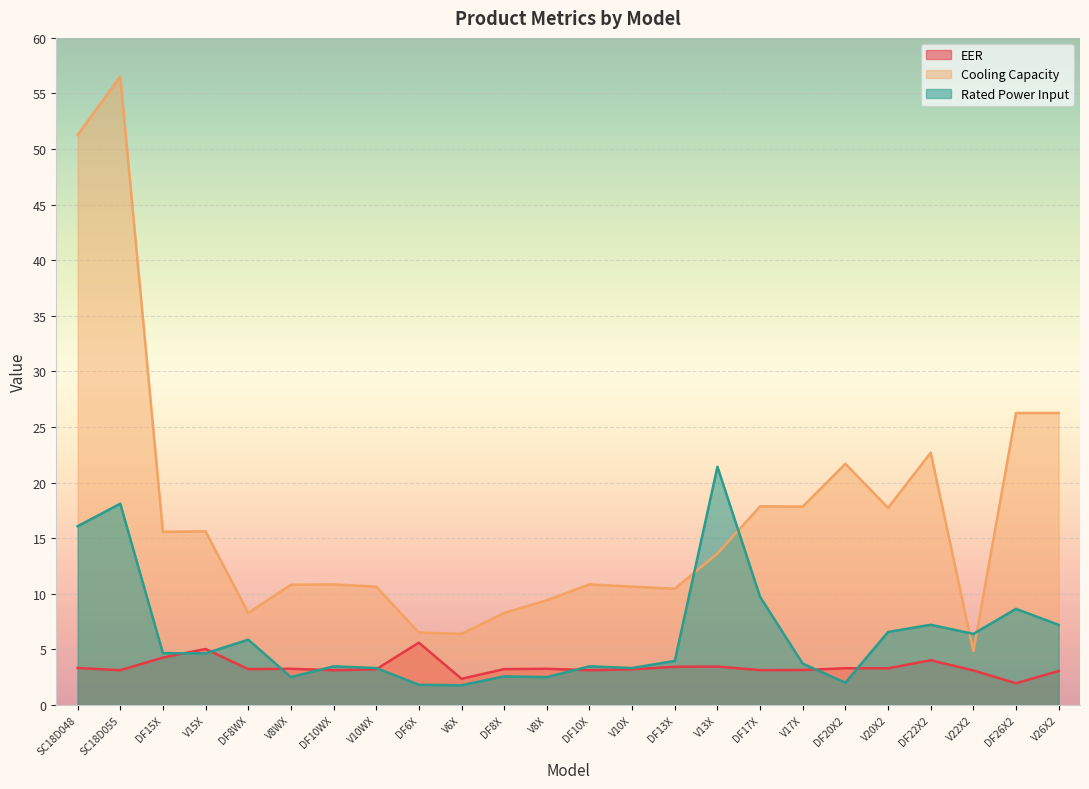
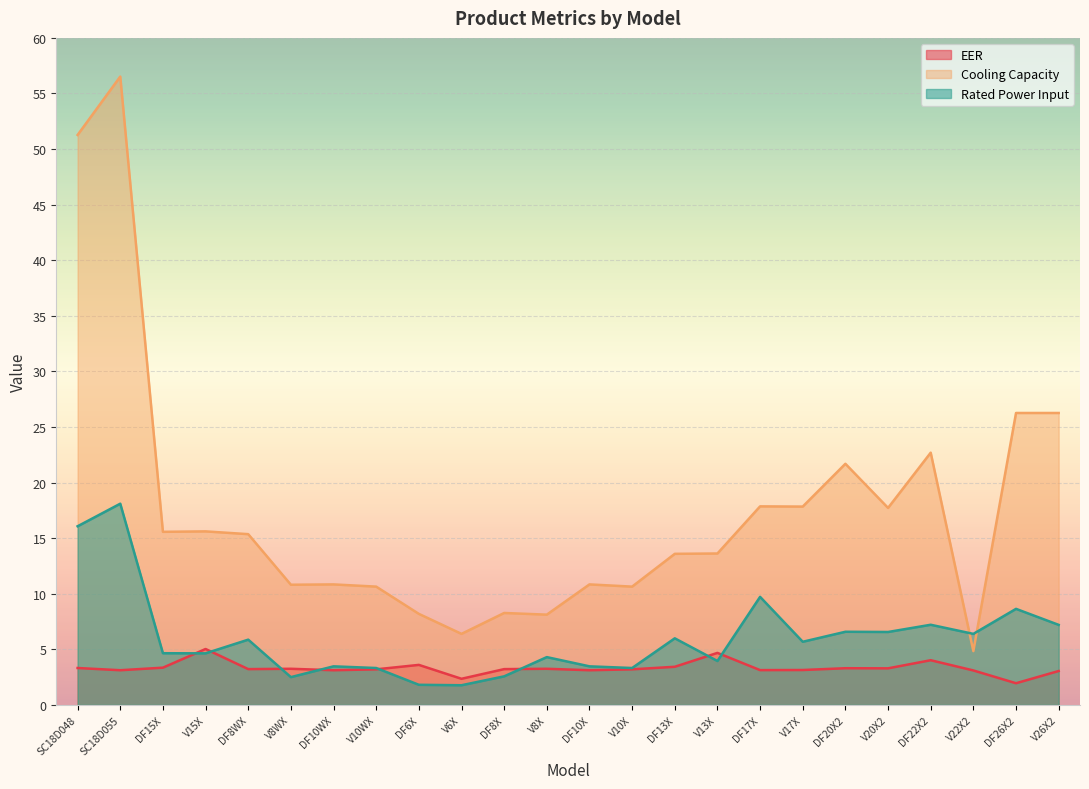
EER, DF15X: 4.3 -> 3.4
Cooling Capacity, DF8WX: 8.3 -> 15.4
EER, DF6X: 5.6 -> 3.6
Cooling Capacity, DF6X: 6.5 -> 8.2
Cooling Capacity, V8X: 9.4 -> 8.1
Rated Power Input, V8X: 2.5 -> 4.3
Cooling Capacity, DF13X: 10.5 -> 13.6
Rated Power Input, DF13X: 4.0 -> 6.0
EER, V13X: 3.5 -> 4.7
Rated Power Input, V13X: 21.4 -> 4.0
Rated Power Input, V17X: 3.7 -> 5.7
Rated Power Input, DF20X2: 2.0 -> 6.6
